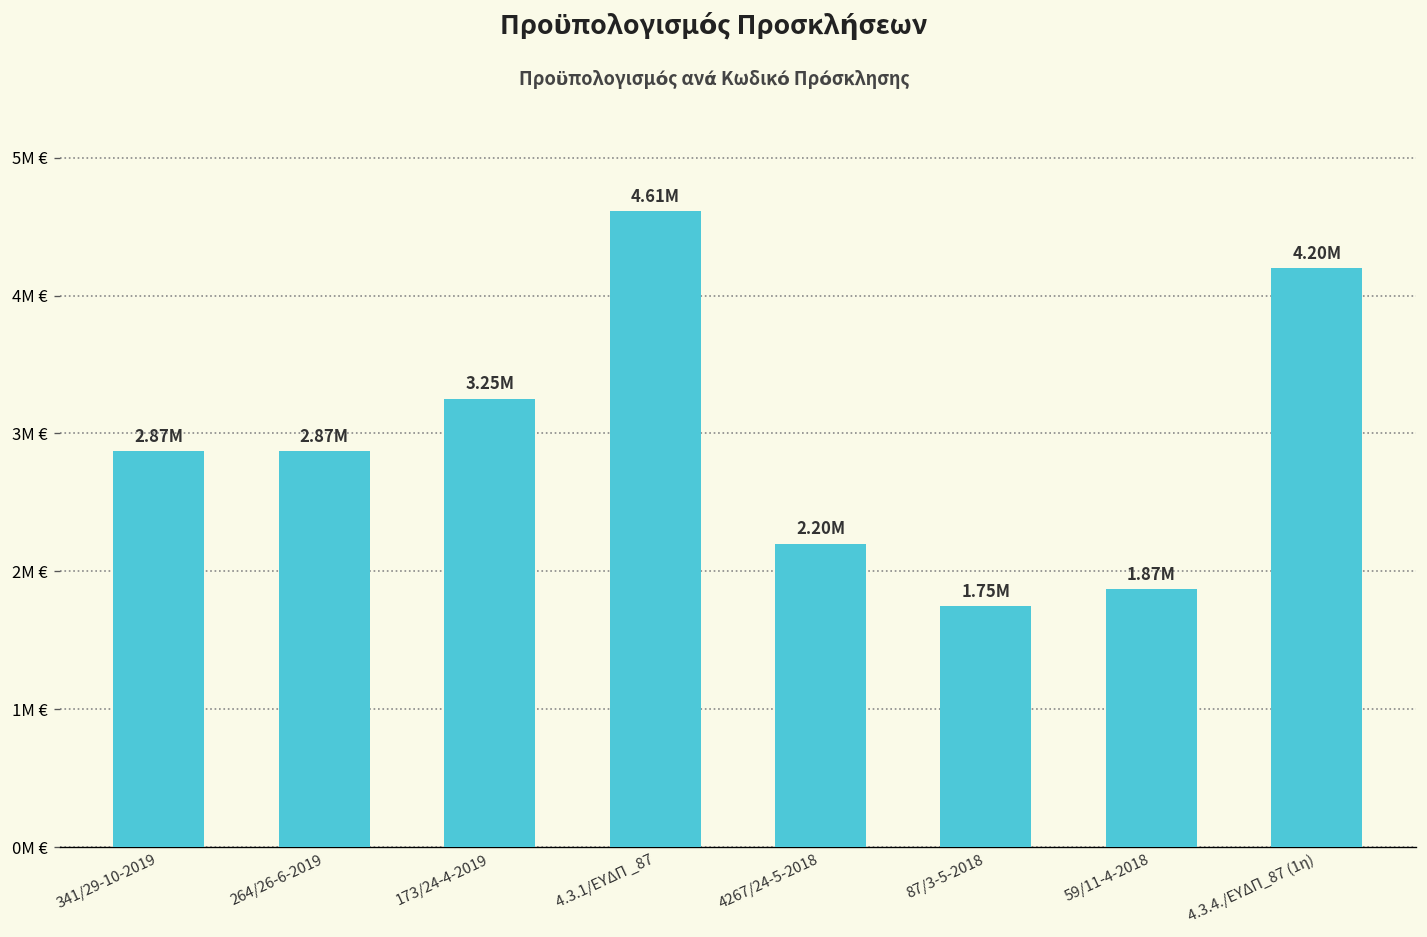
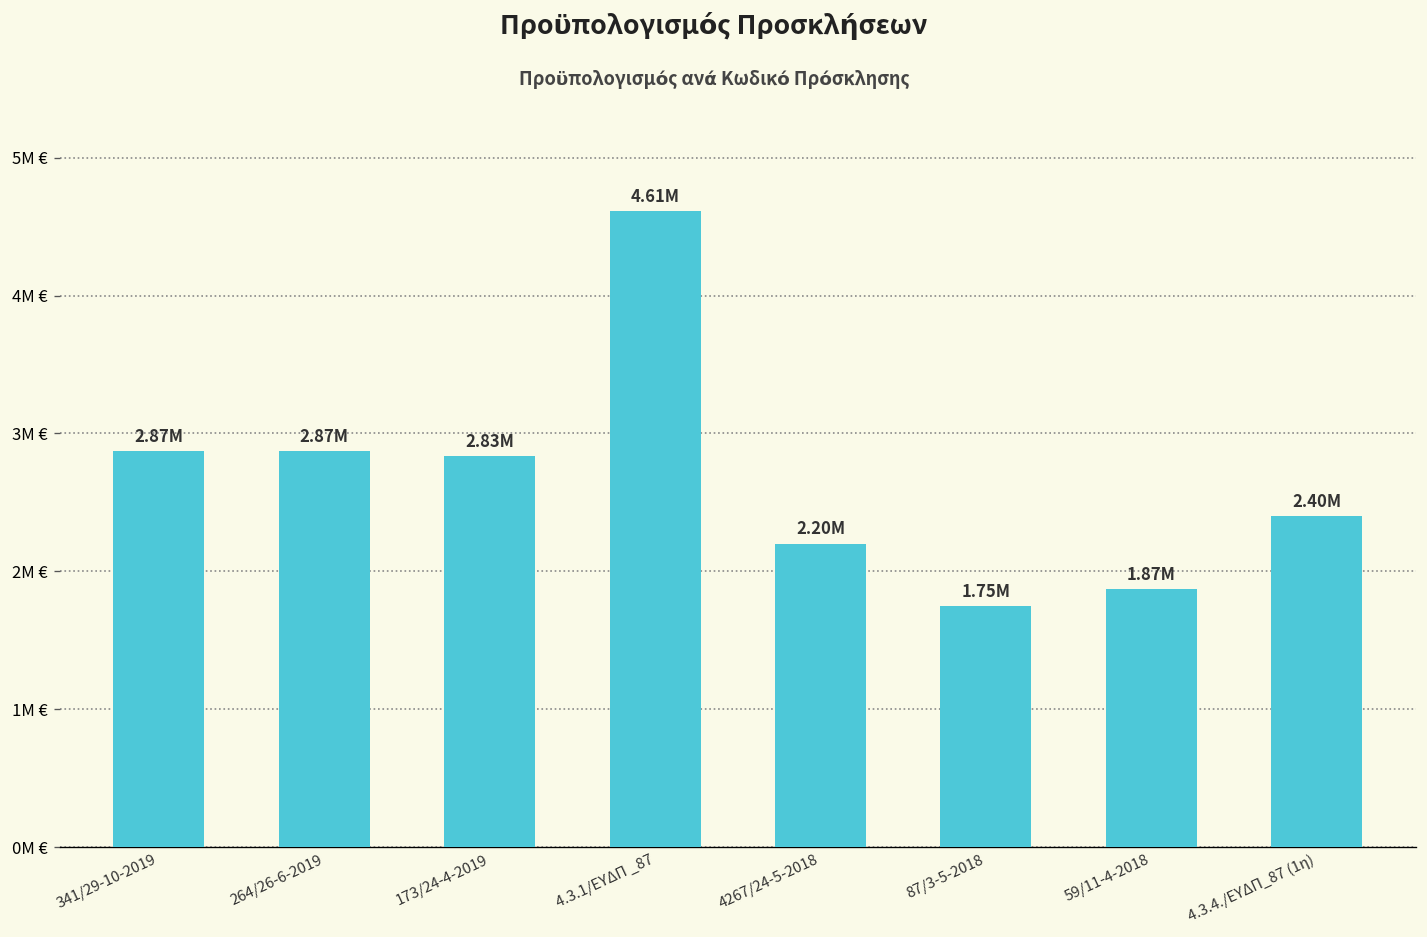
173/24-4-2019: 3.25M -> 2.83M
4.3.4./ΕΥΔΠ_87 (1η): 4.20M -> 2.40M
